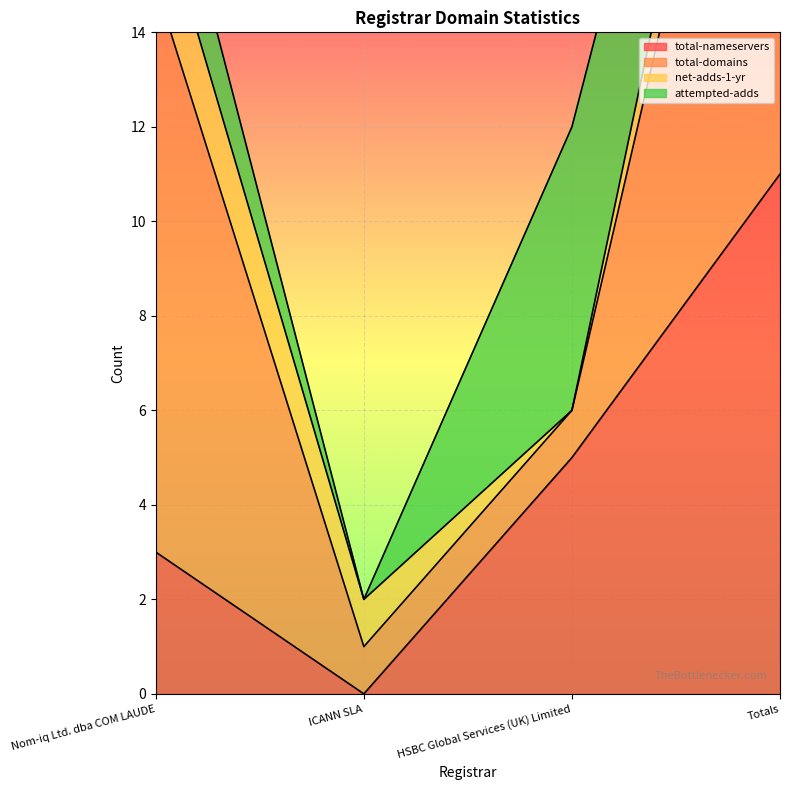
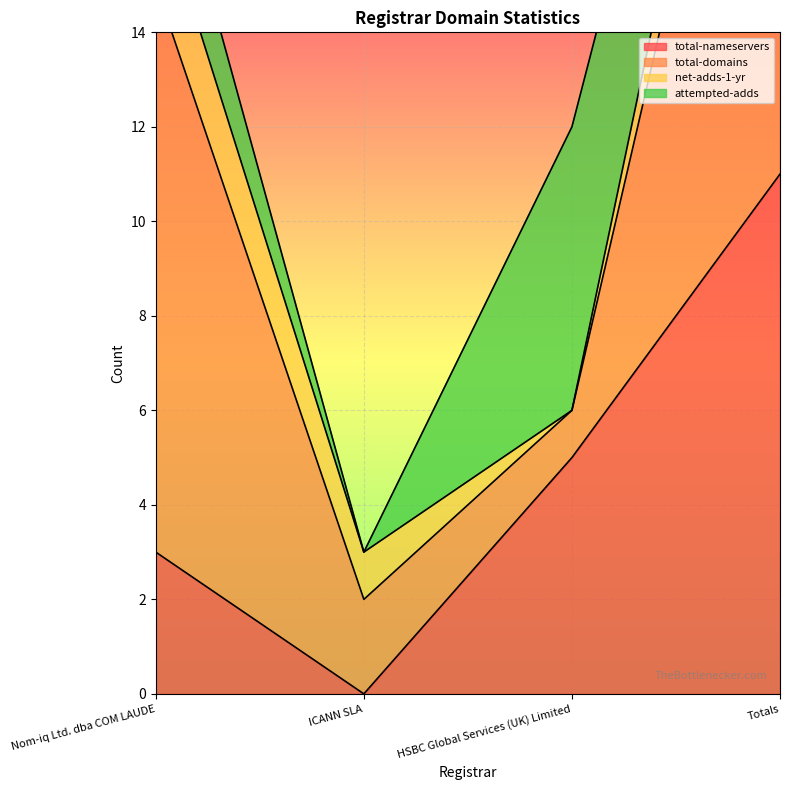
total-domains, ICANN SLA: 1 -> 2
